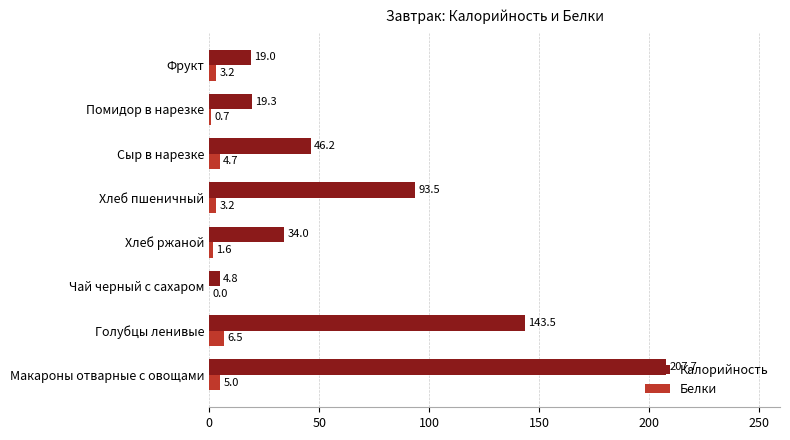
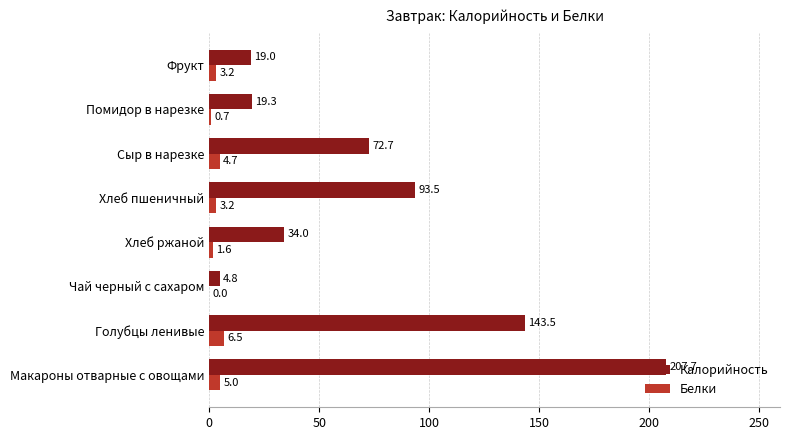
Калорийность, Сыр в нарезке: 46.2 -> 72.7
